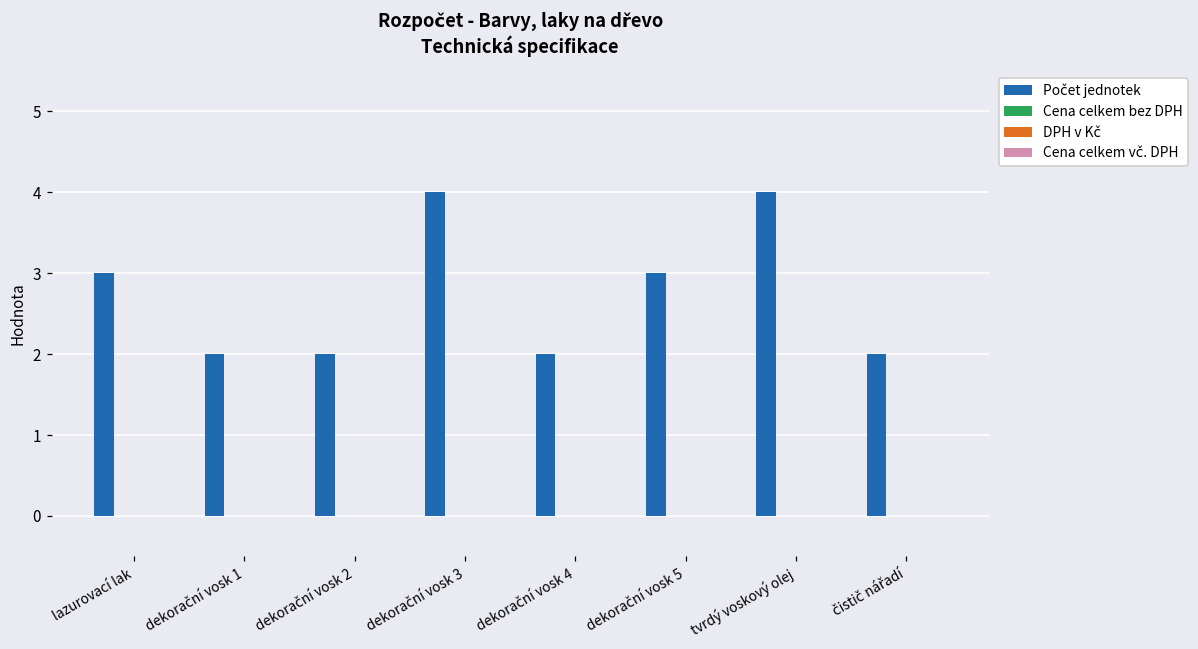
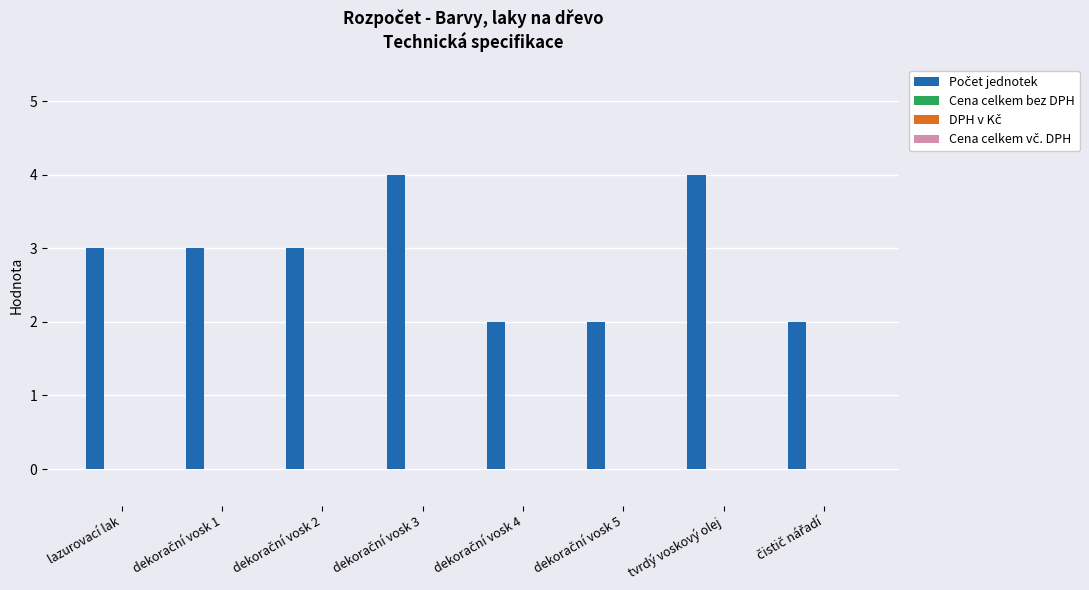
Počet jednotek, dekorační vosk 1: 2 -> 3
Počet jednotek, dekorační vosk 2: 2 -> 3
Počet jednotek, dekorační vosk 5: 3 -> 2
